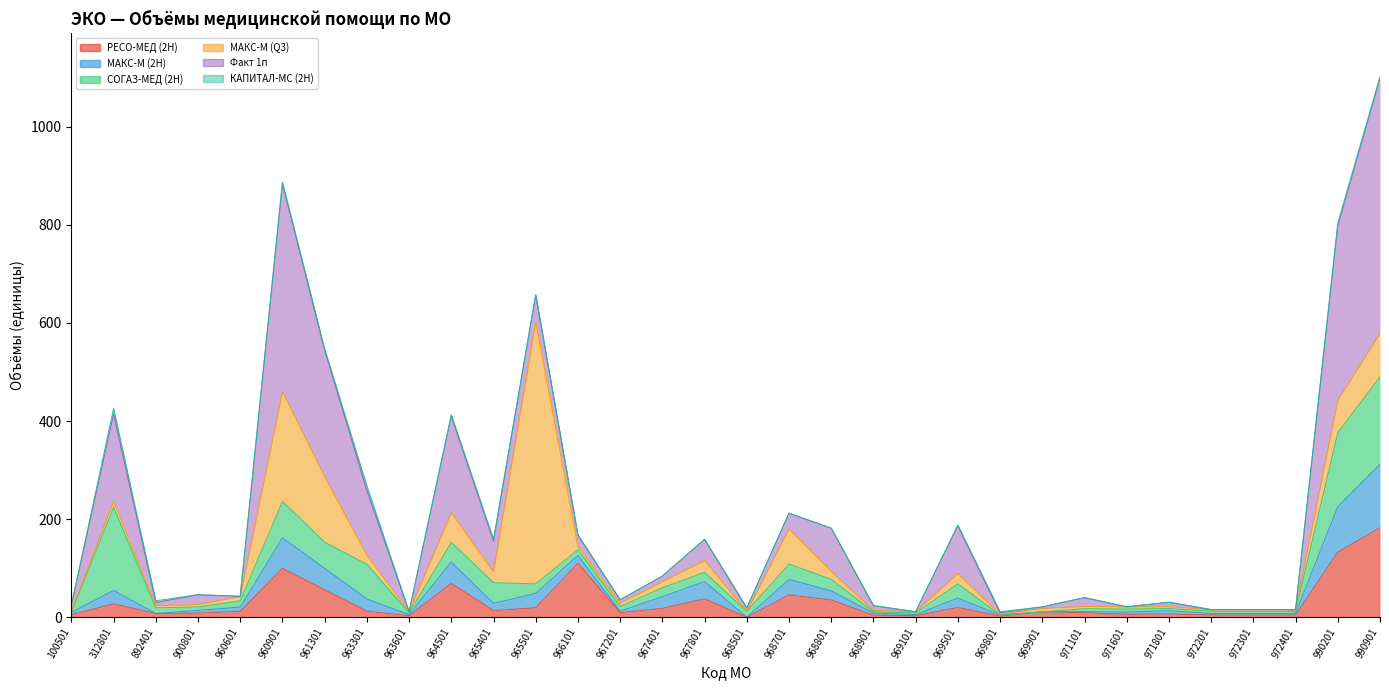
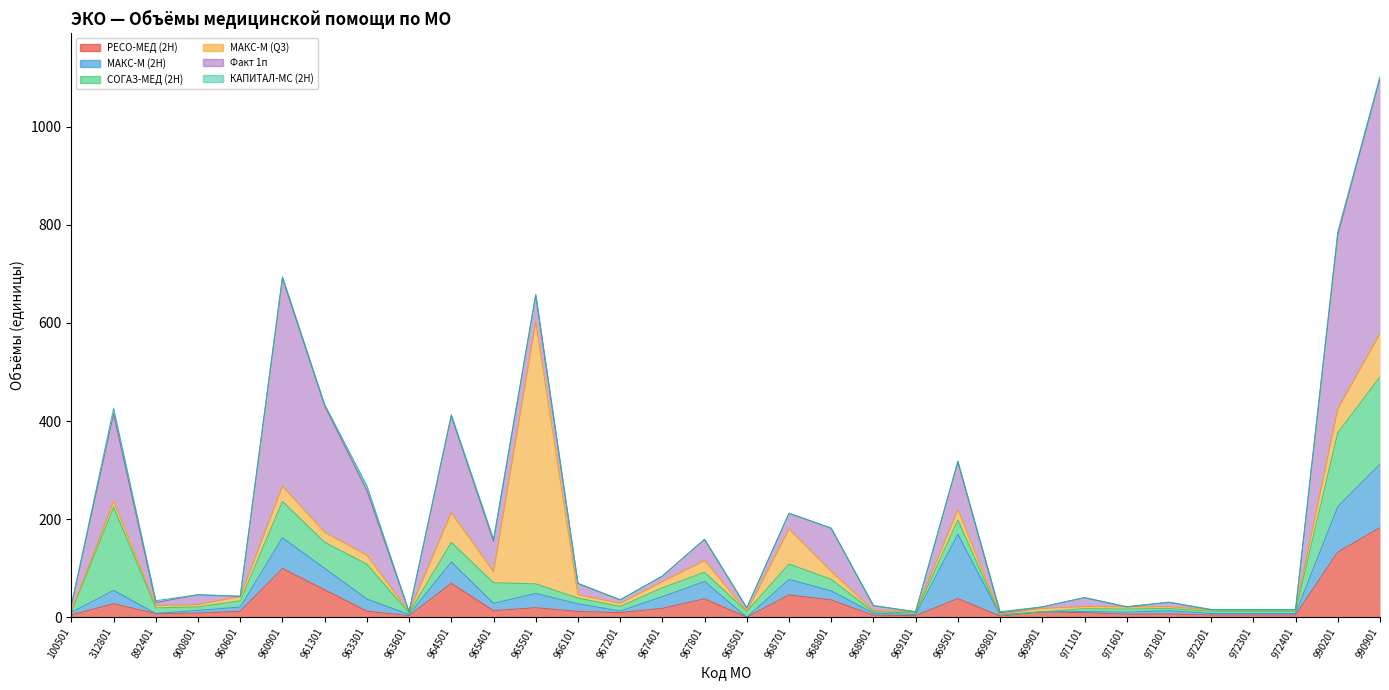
МАКС-М (Q3), 960901: 220 -> 30
МАКС-М (Q3), 961301: 130 -> 20
РЕСО-МЕД (2H), 966101: 110 -> 10
РЕСО-МЕД (2H), 969501: 20 -> 40
МАКС-М (2H), 969501: 20 -> 130
МАКС-М (Q3), 990201: 70 -> 50
